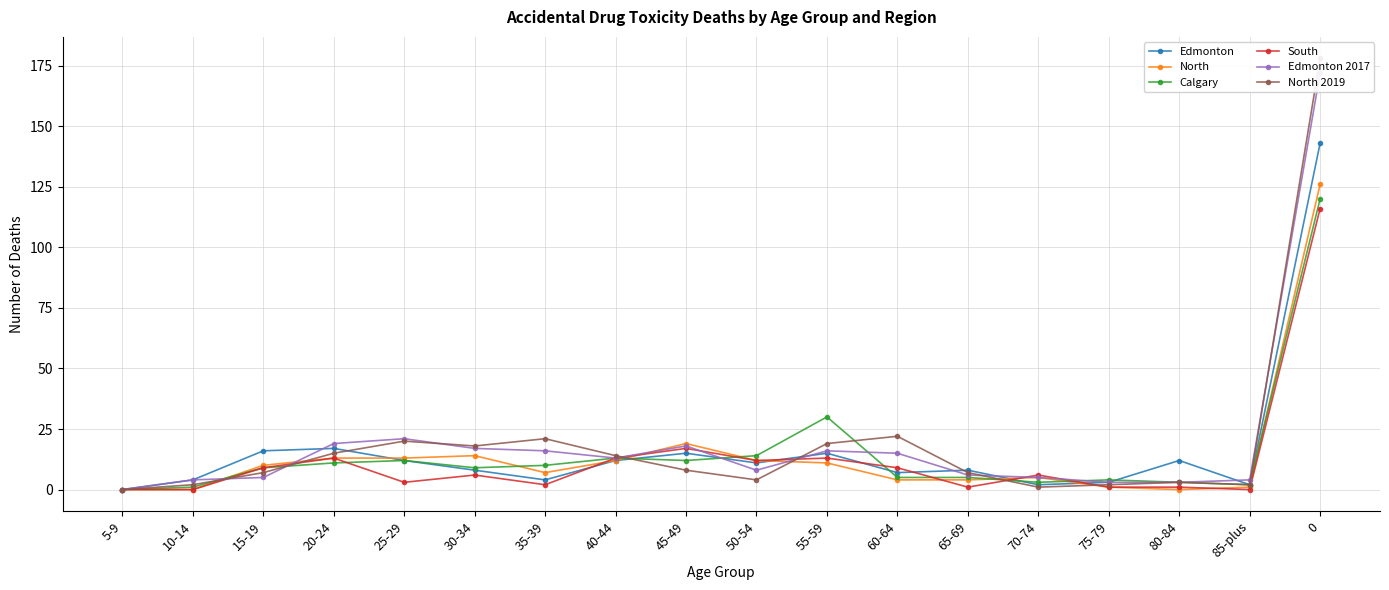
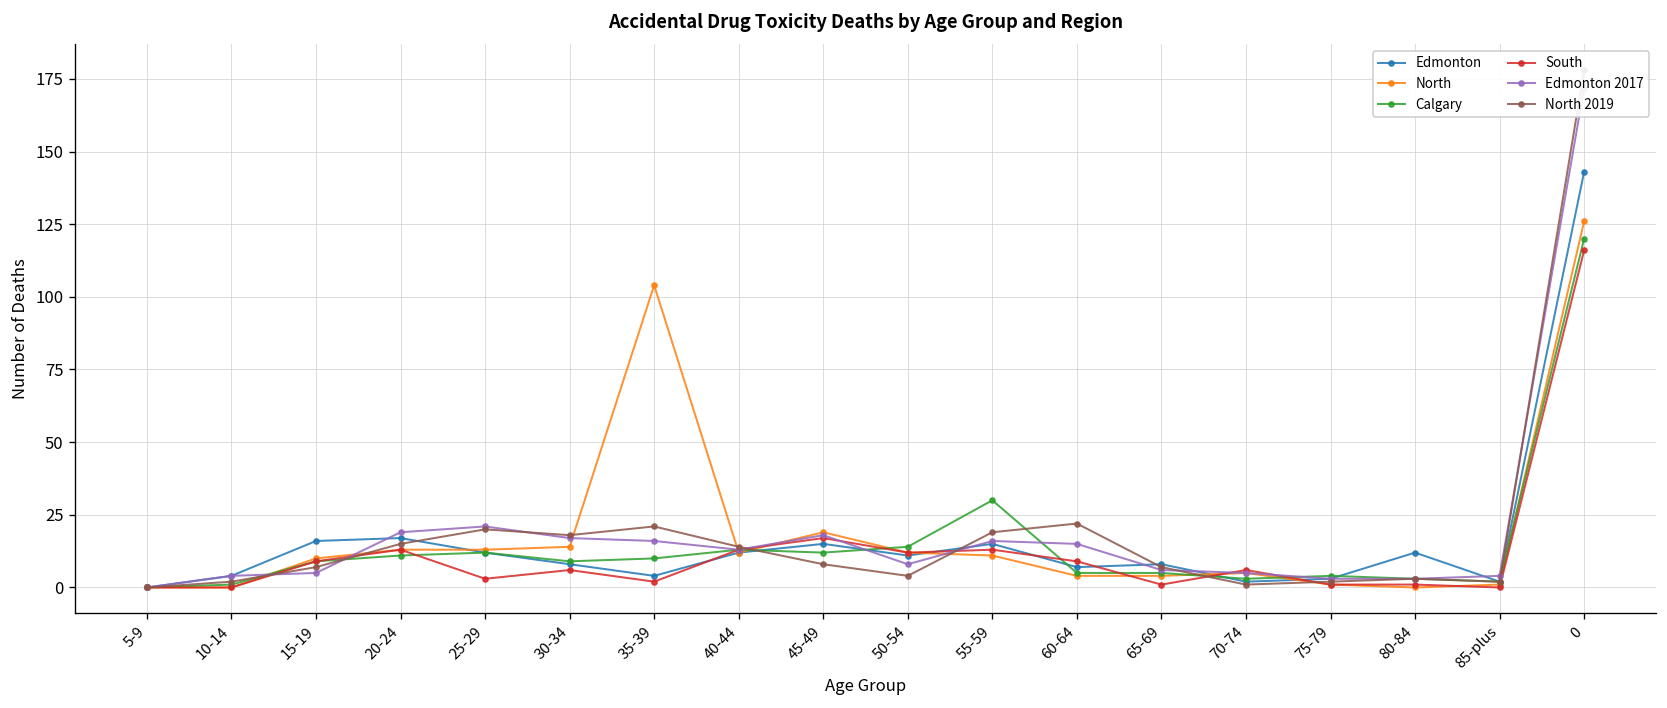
North, 35-39: 7 -> 104
